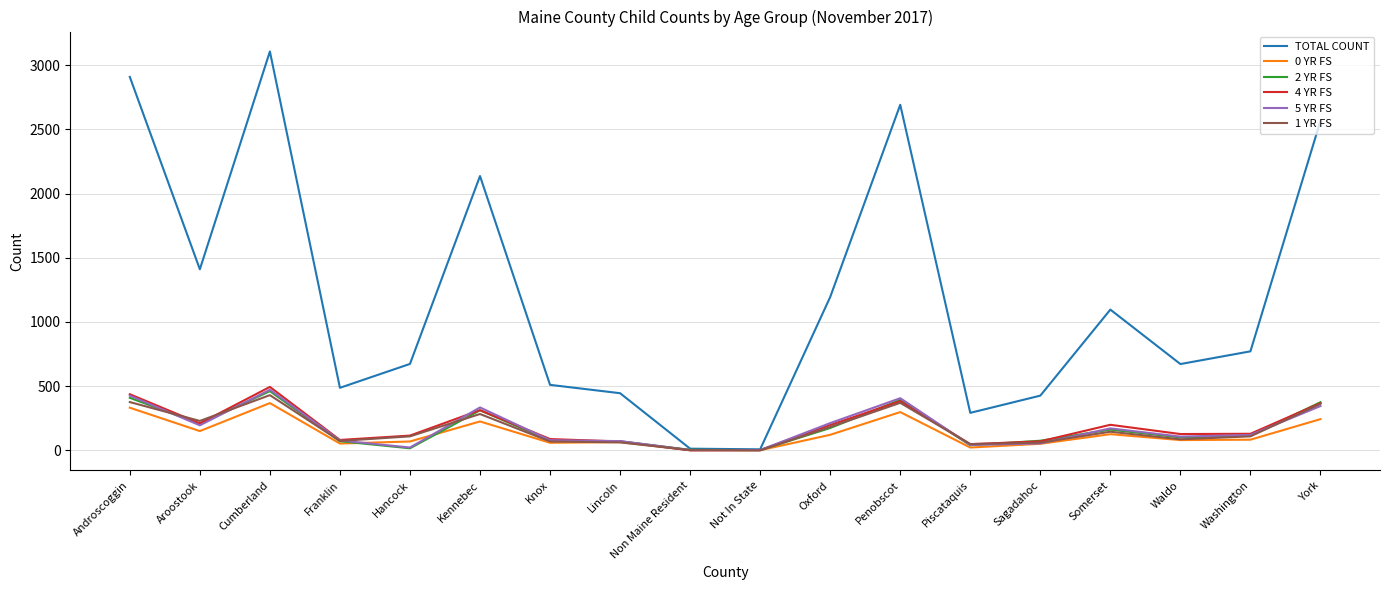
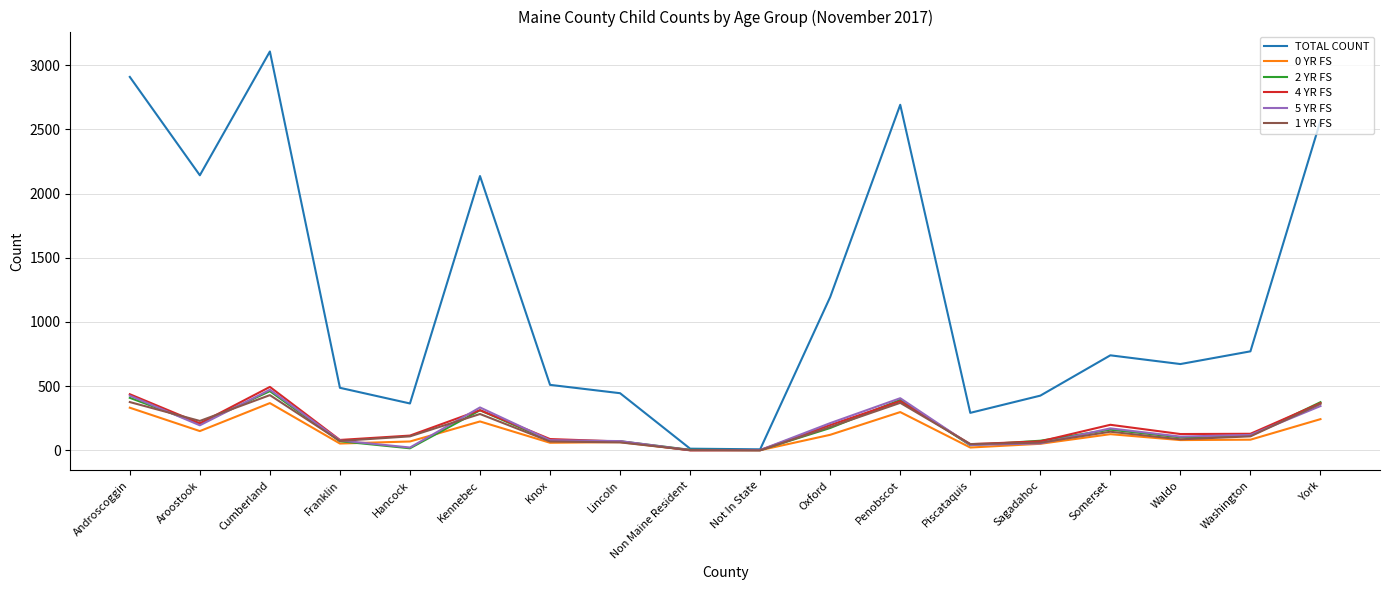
TOTAL COUNT, Aroostook: 1410 -> 2140
TOTAL COUNT, Hancock: 670 -> 370
TOTAL COUNT, Somerset: 1100 -> 740
